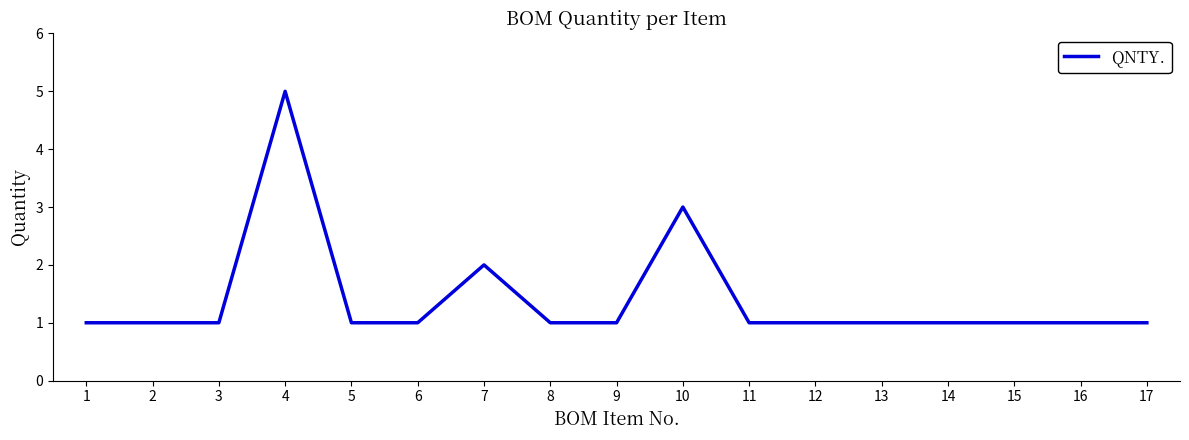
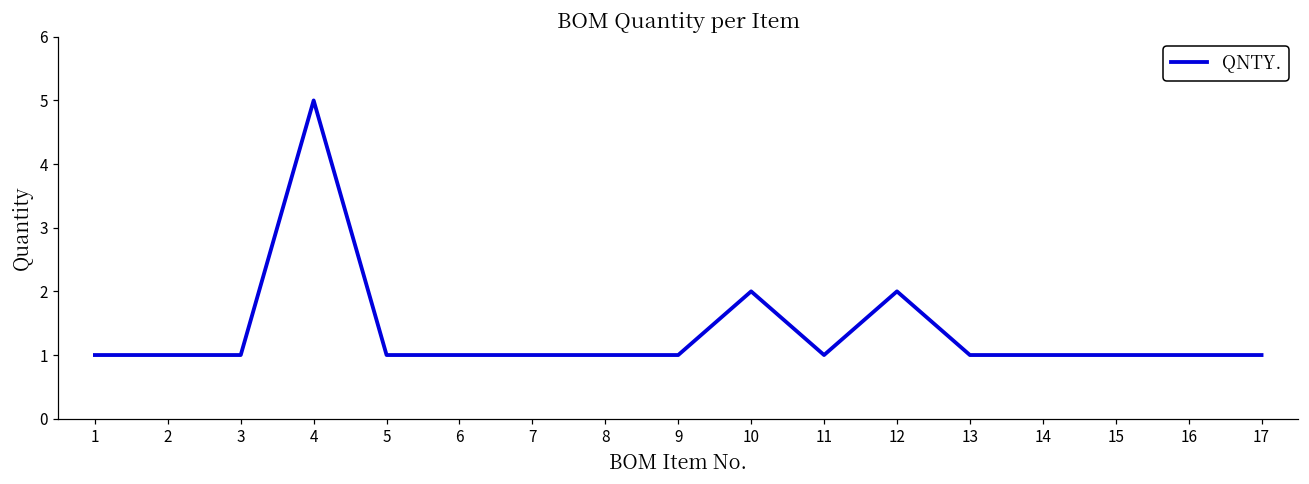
7: 2 -> 1
10: 3 -> 2
12: 1 -> 2
